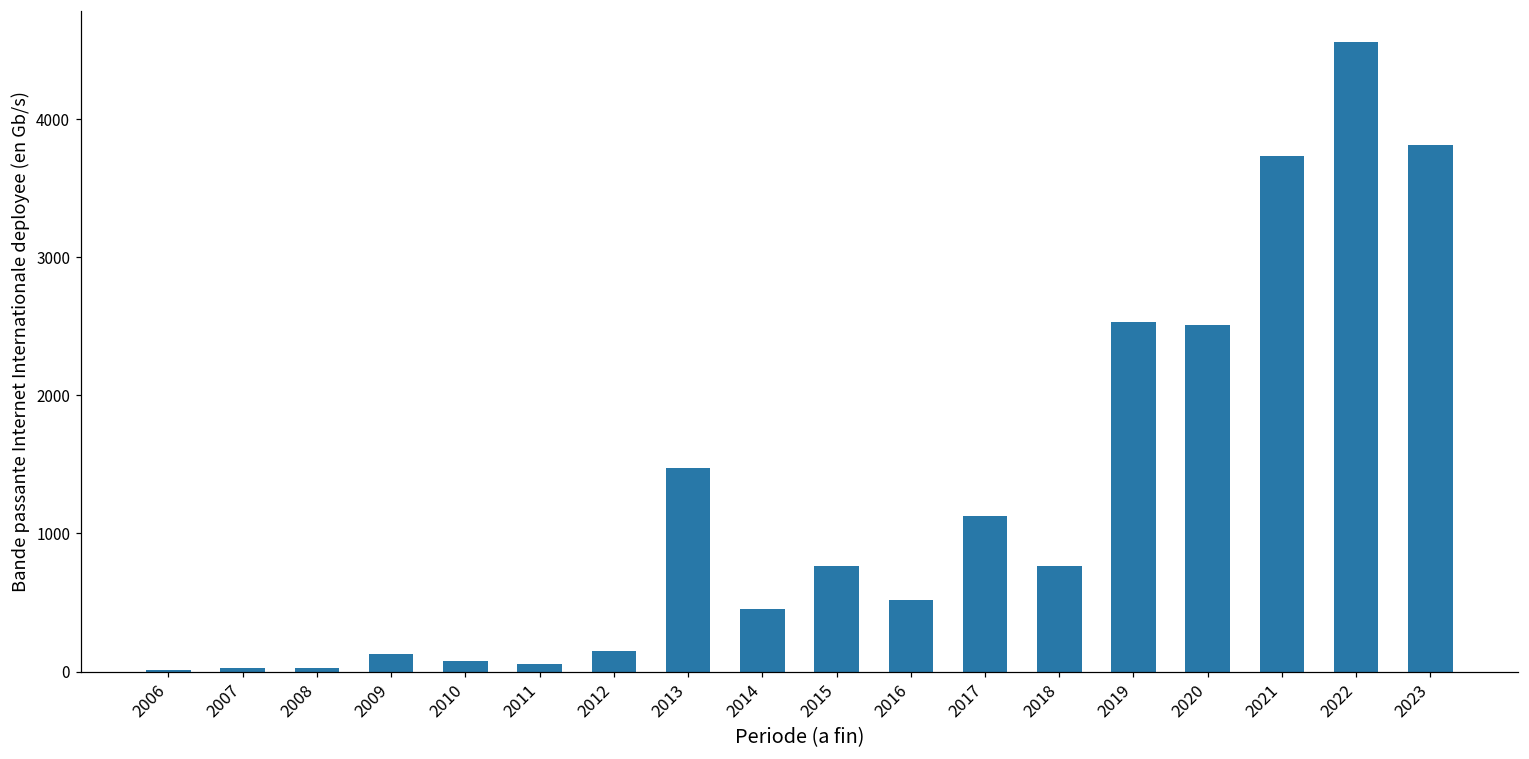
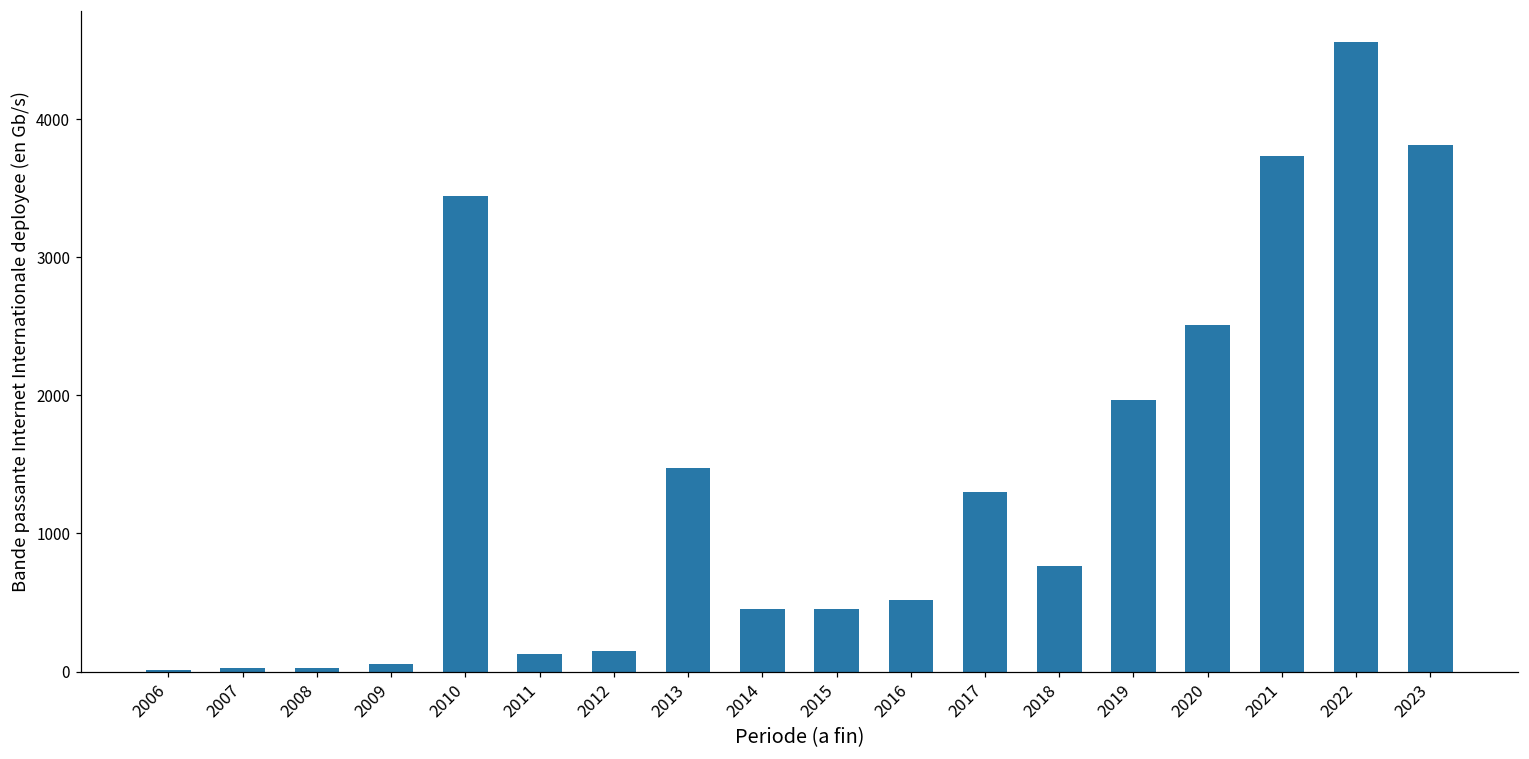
2009: 130 -> 50
2010: 80 -> 3440
2011: 60 -> 120
2015: 760 -> 450
2017: 1130 -> 1300
2019: 2530 -> 1970
